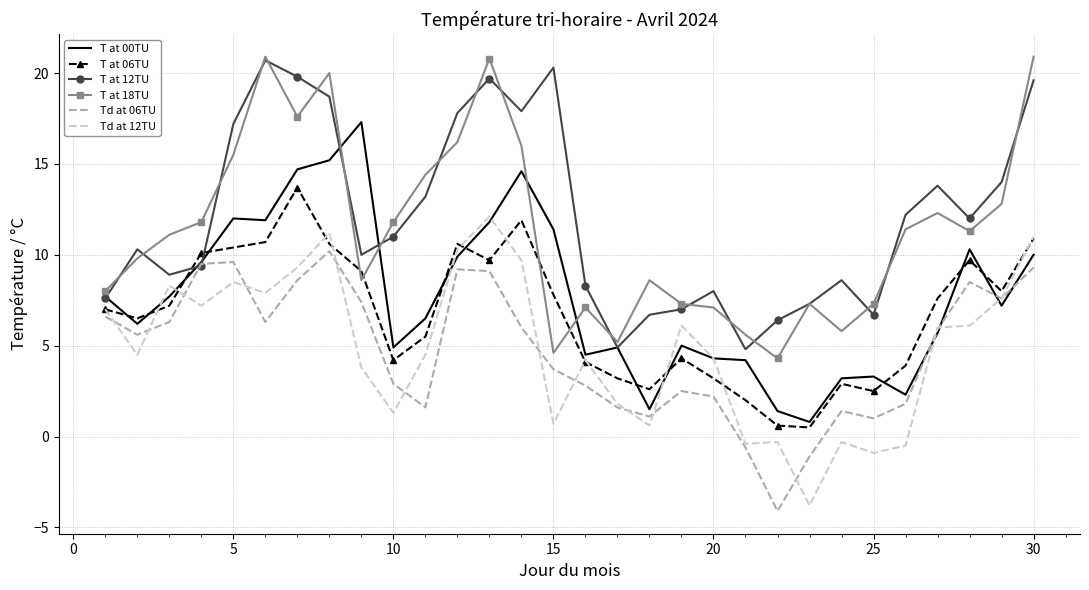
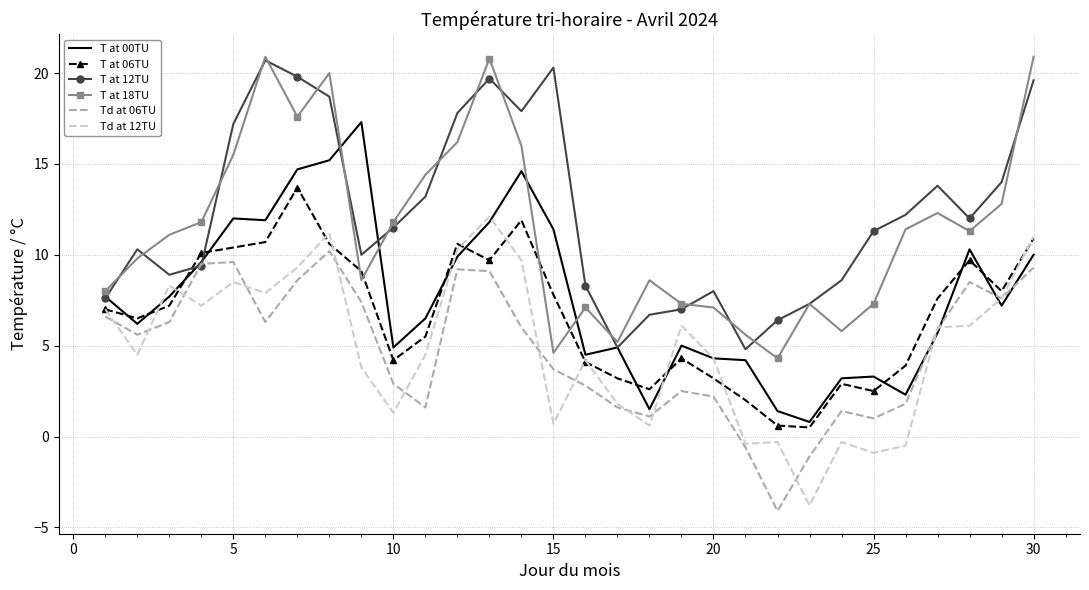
T at 12TU, 10: 11.0 -> 11.5
T at 12TU, 25: 6.7 -> 11.3
